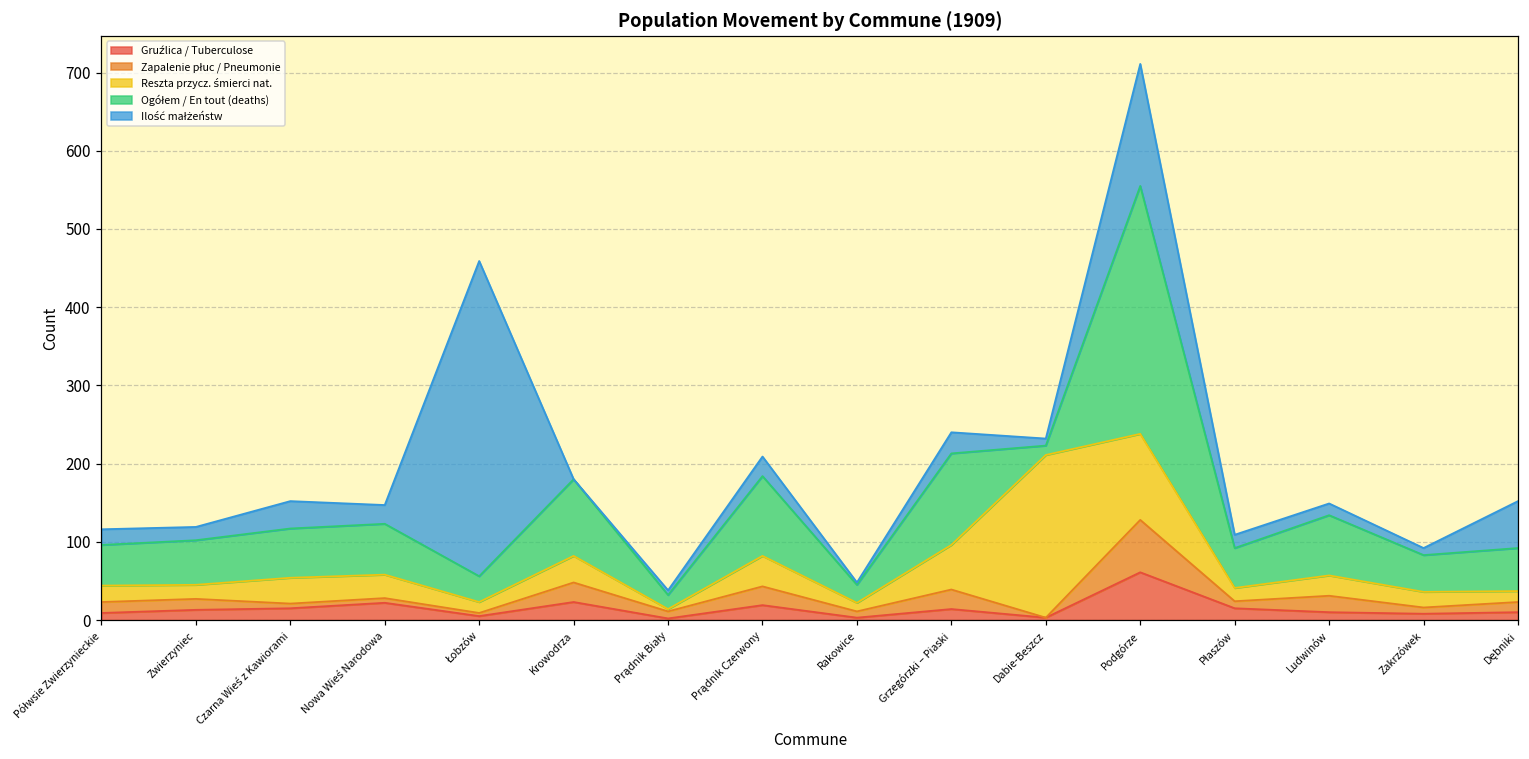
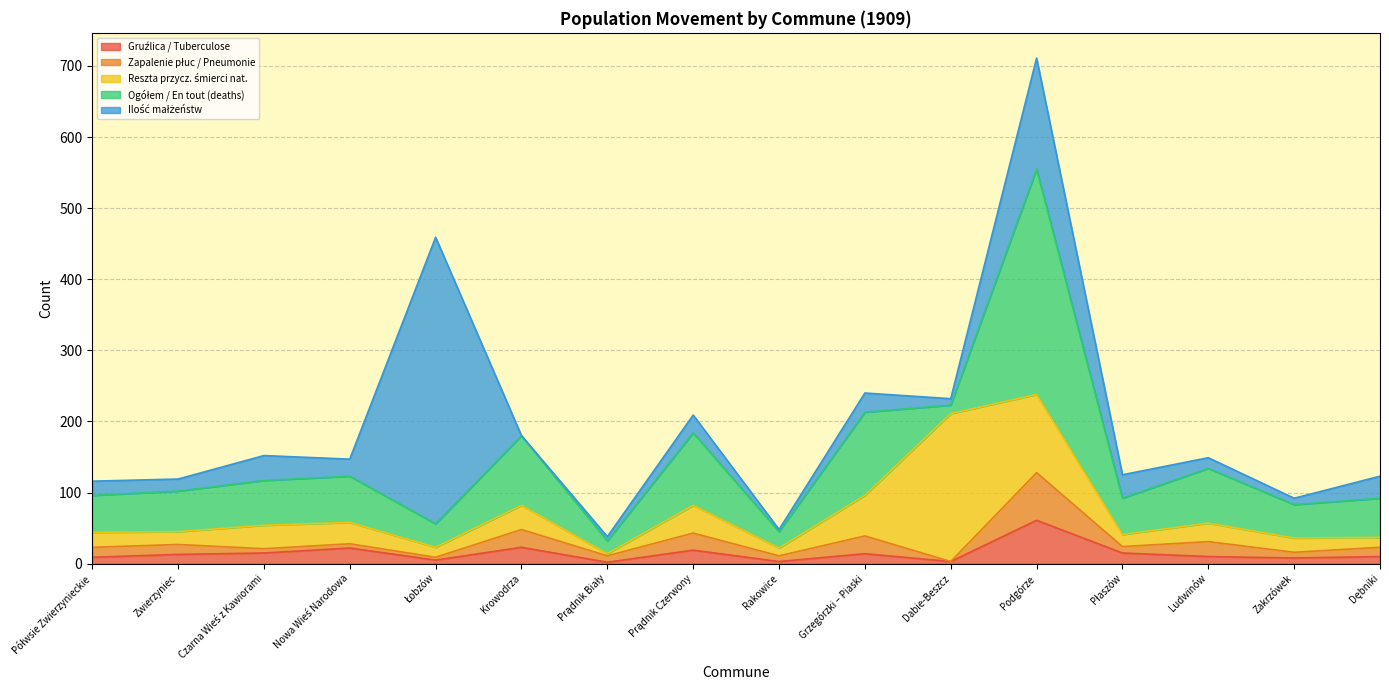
Ilość małżeństw, Płaszów: 20 -> 30
Ilość małżeństw, Dębniki: 60 -> 30
